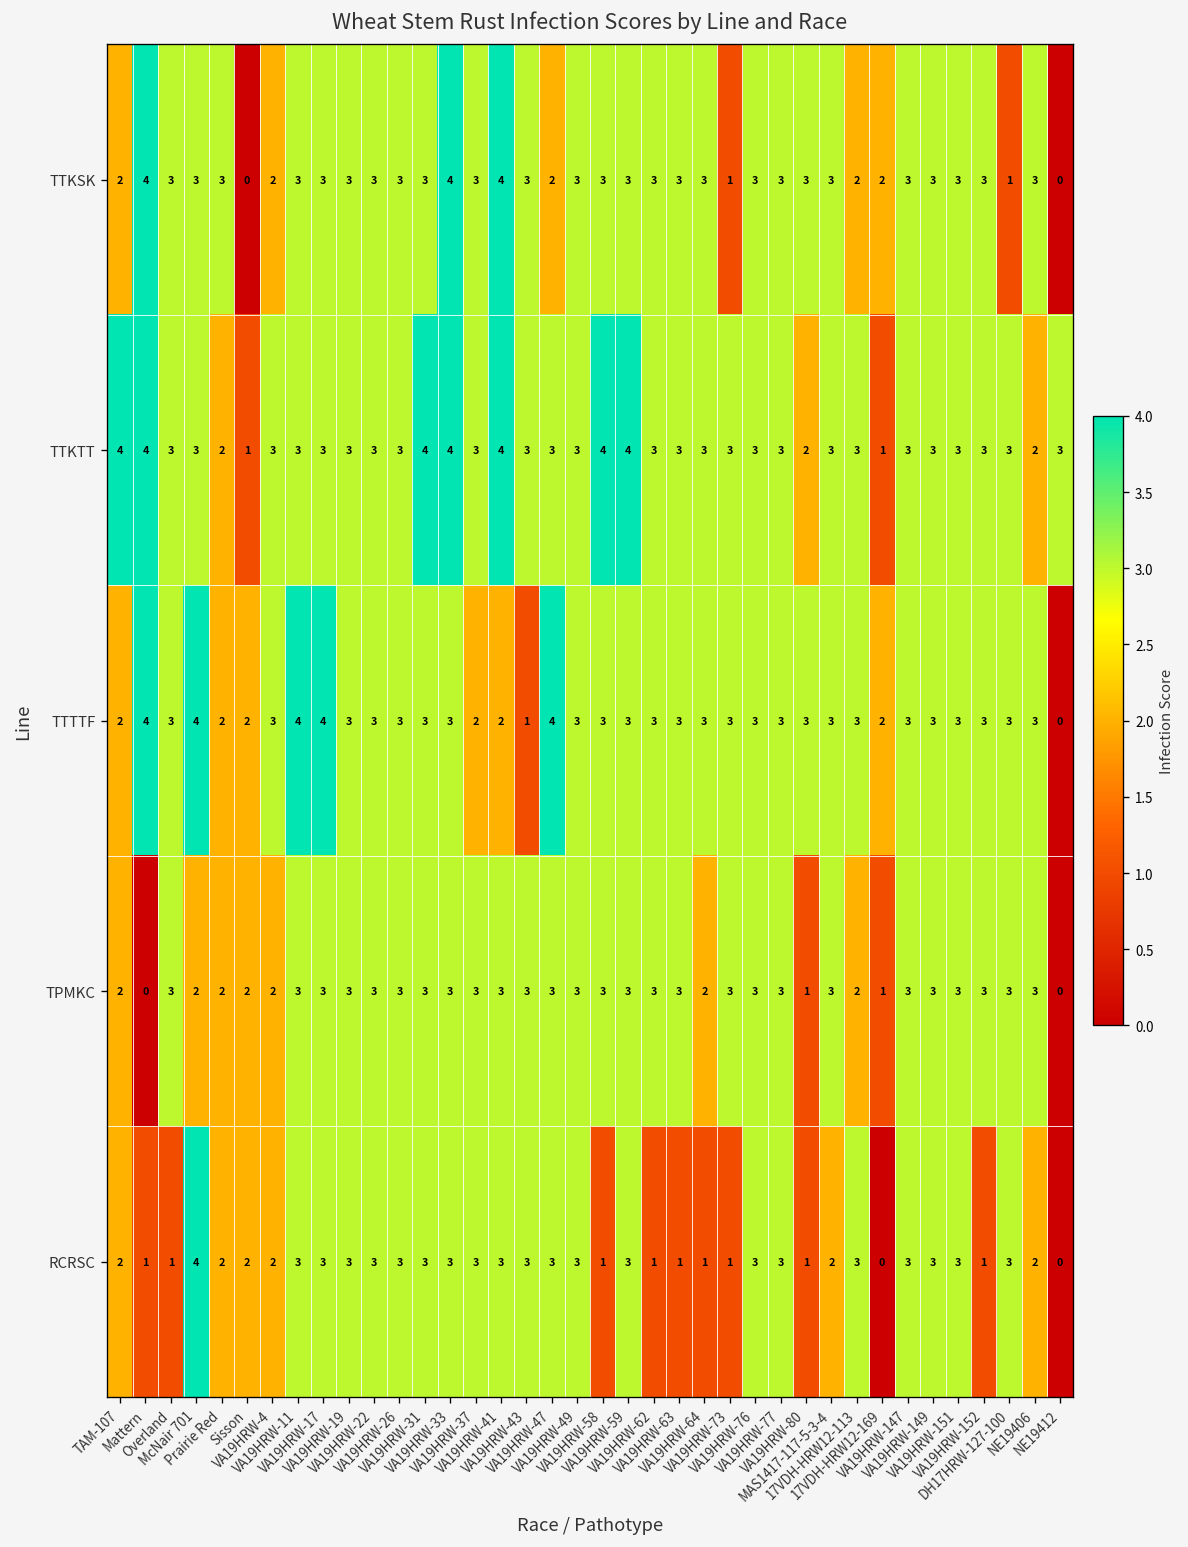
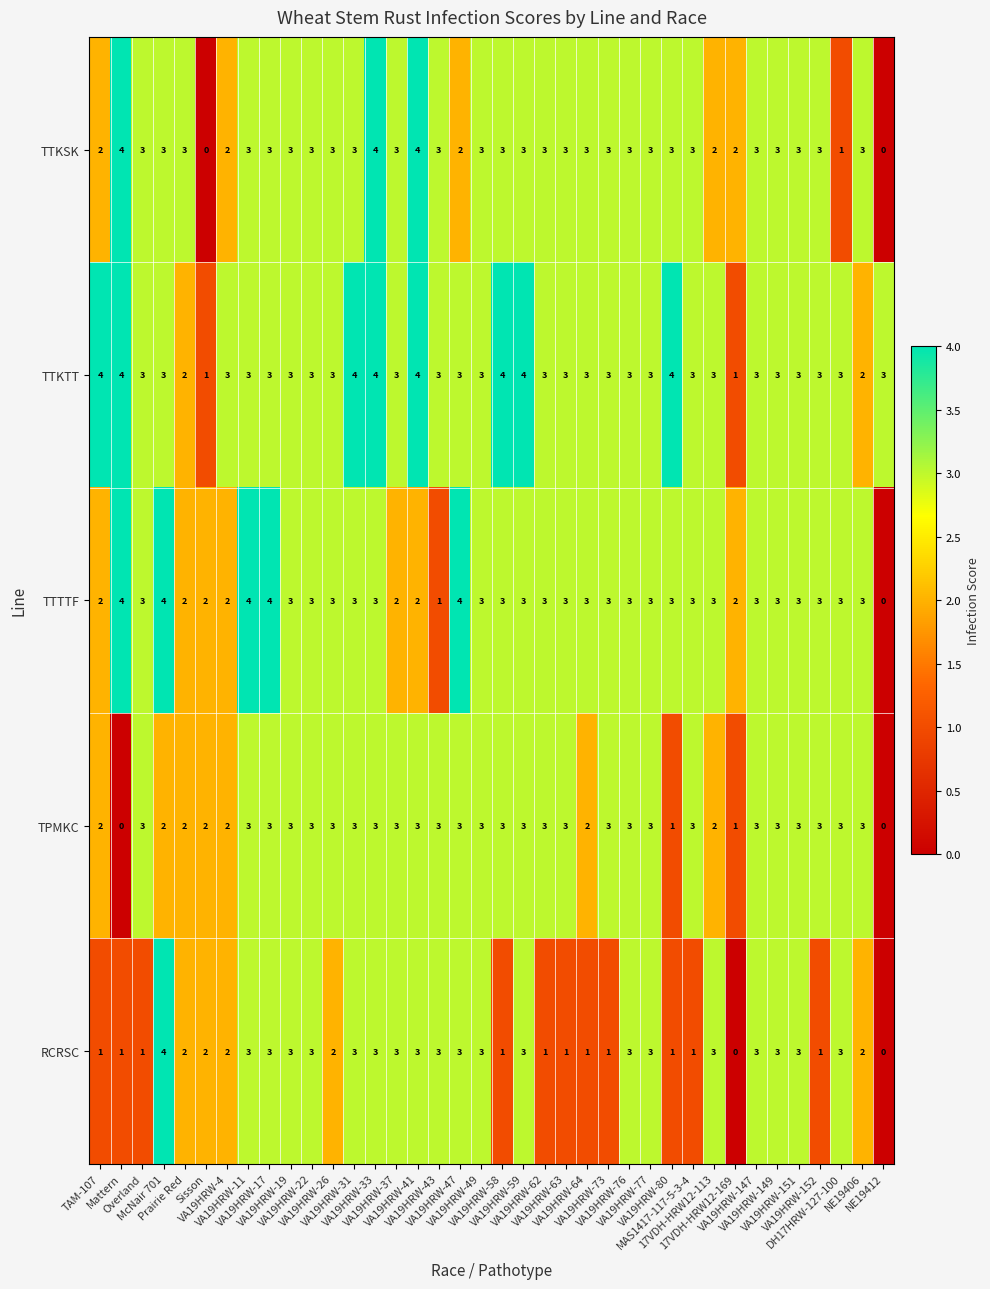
TTKSK, VA19HRW-73: 1 -> 3
TTKTT, VA19HRW-80: 2 -> 4
TTTTF, VA19HRW-4: 3 -> 2
RCRSC, TAM-107: 2 -> 1
RCRSC, VA19HRW-26: 3 -> 2
RCRSC, MAS1417-117-5-3-4: 2 -> 1
